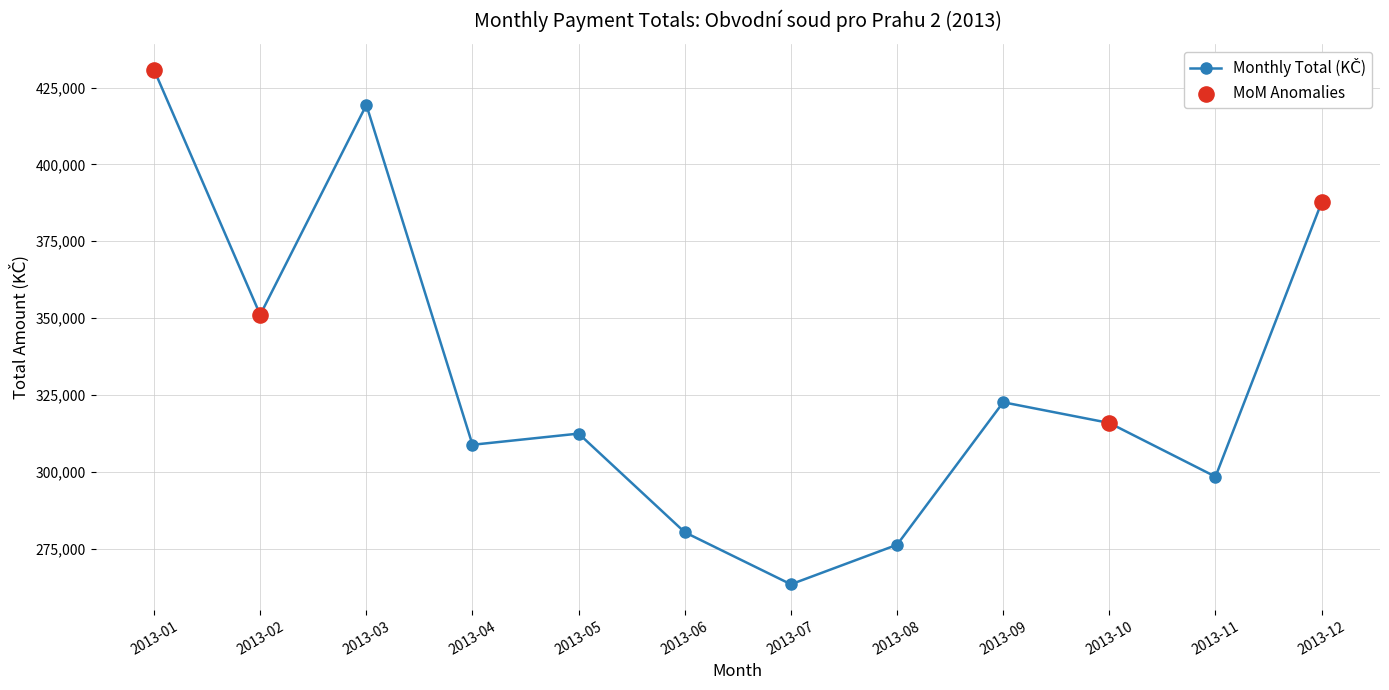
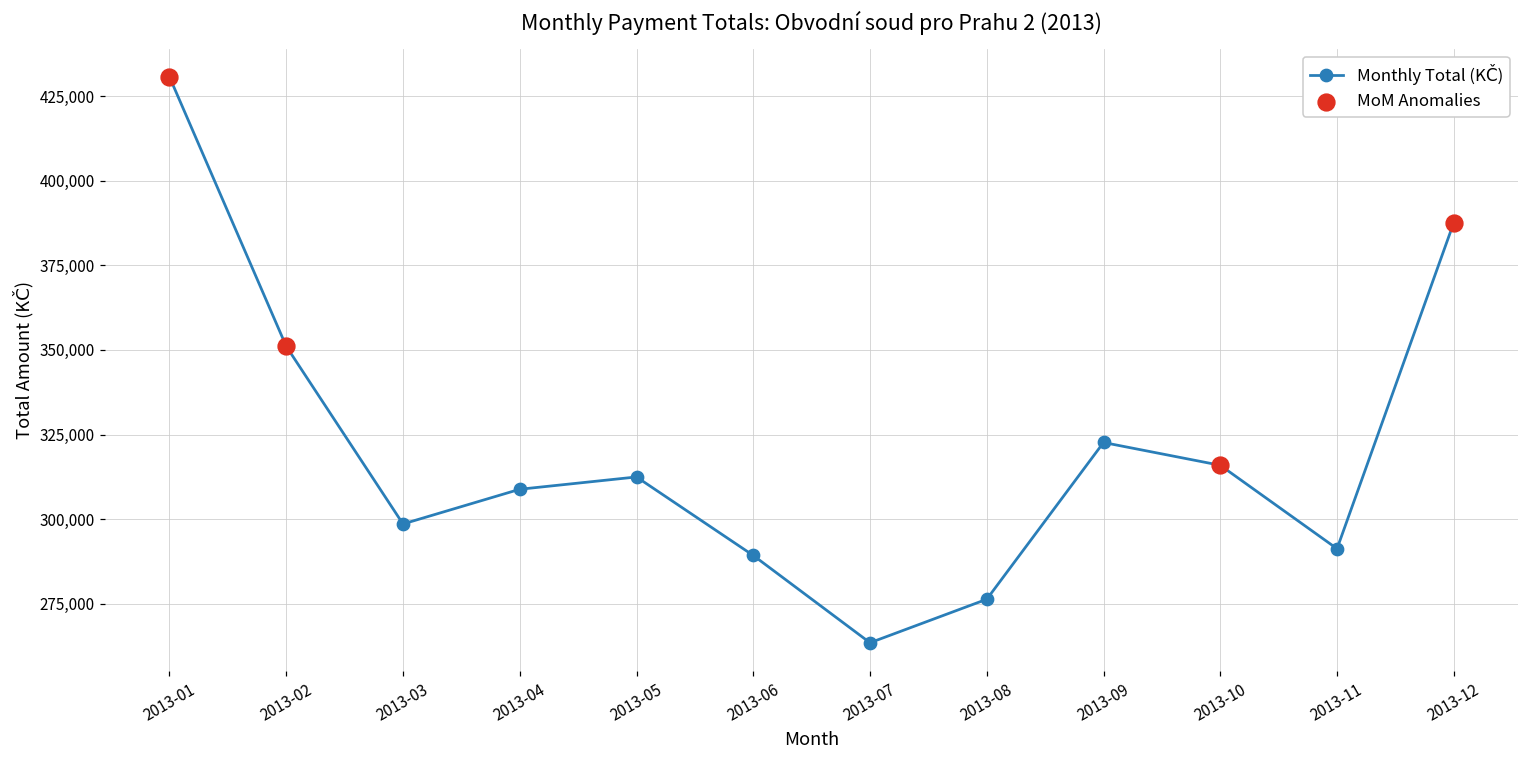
Monthly Total (KČ), 2013-03: 419,000 -> 299,000
Monthly Total (KČ), 2013-06: 280,000 -> 289,000
Monthly Total (KČ), 2013-11: 298,000 -> 291,000
